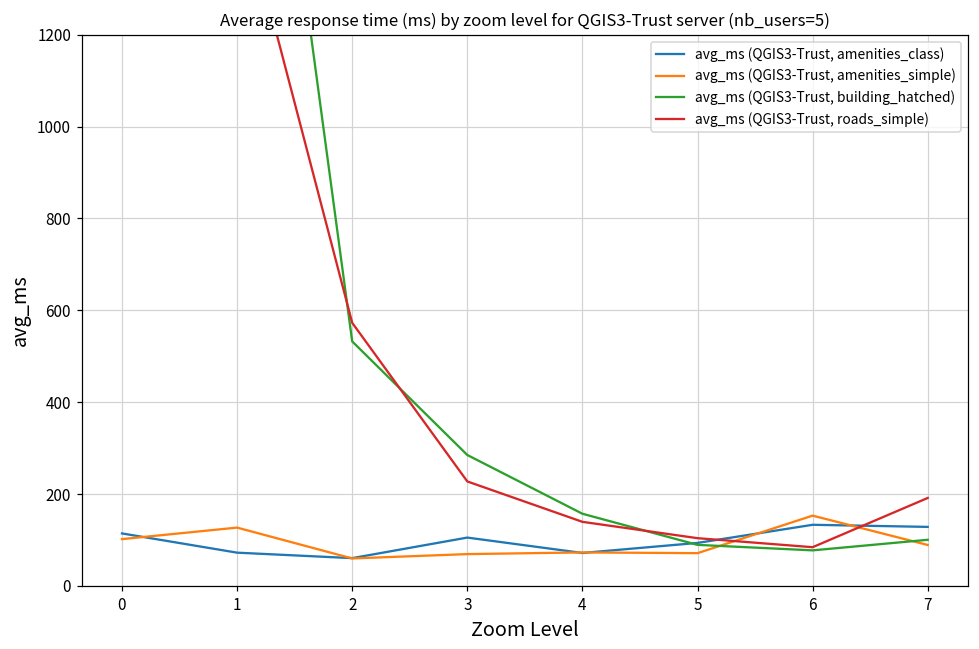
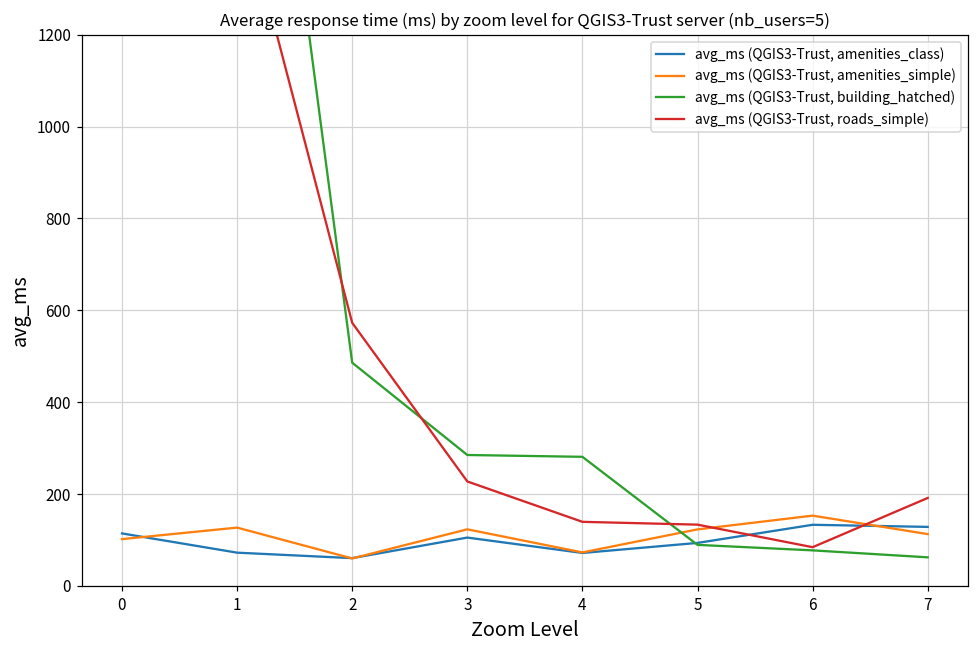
avg_ms (QGIS3-Trust, building_hatched), 2: 530 -> 490
avg_ms (QGIS3-Trust, amenities_simple), 3: 70 -> 120
avg_ms (QGIS3-Trust, building_hatched), 4: 160 -> 280
avg_ms (QGIS3-Trust, amenities_simple), 5: 70 -> 120
avg_ms (QGIS3-Trust, roads_simple), 5: 100 -> 130
avg_ms (QGIS3-Trust, amenities_simple), 7: 90 -> 110
avg_ms (QGIS3-Trust, building_hatched), 7: 100 -> 60
